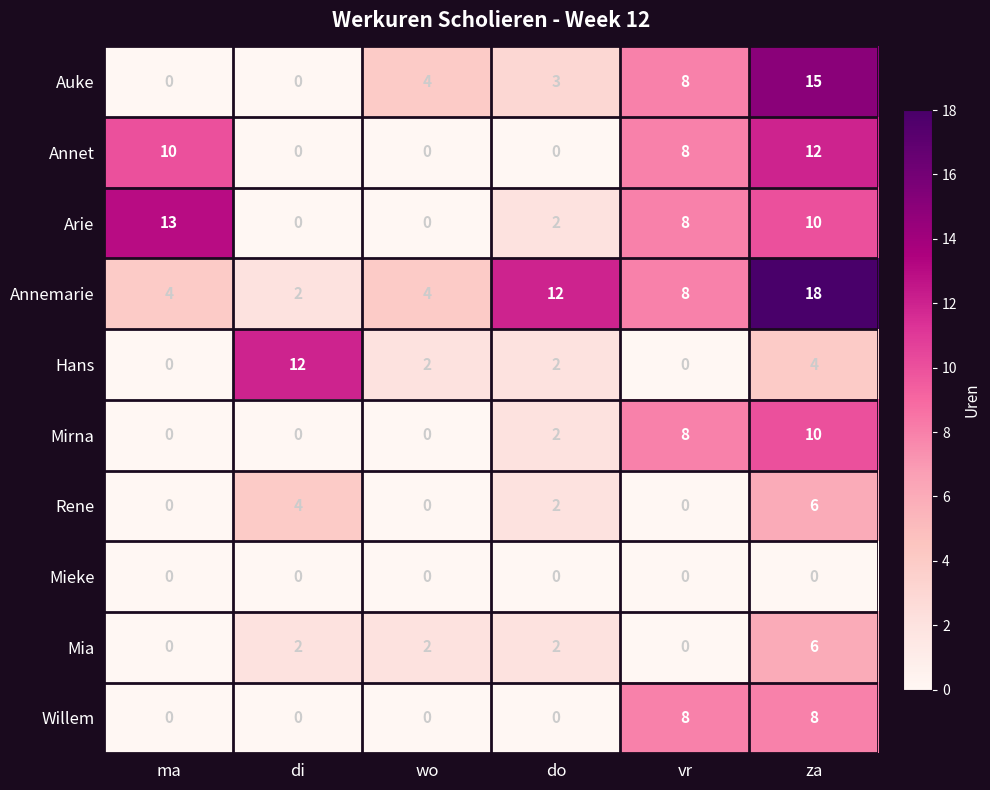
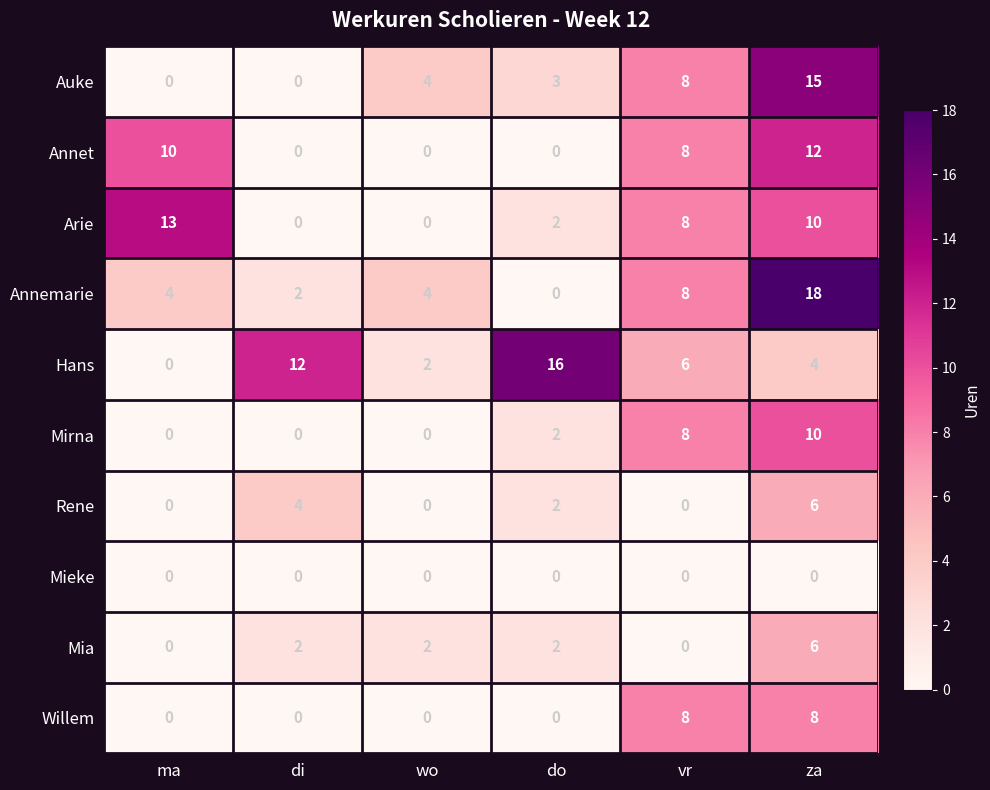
Annemarie, do: 12 -> 0
Hans, do: 2 -> 16
Hans, vr: 0 -> 6
